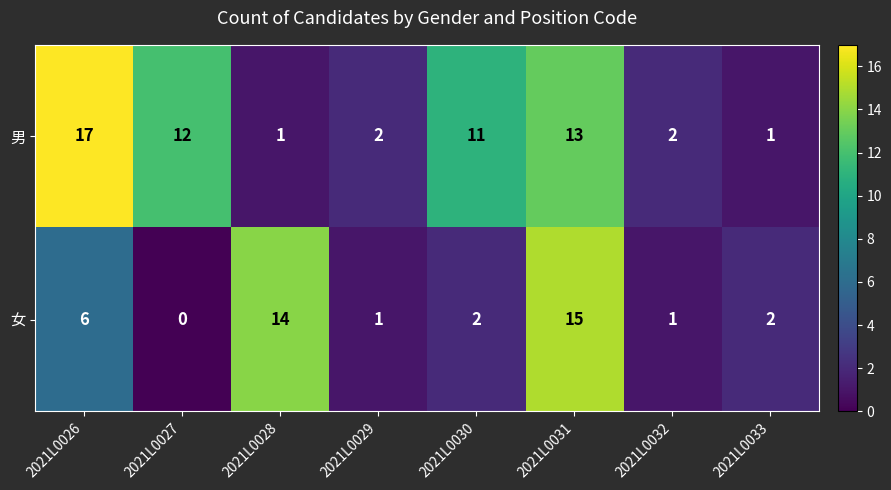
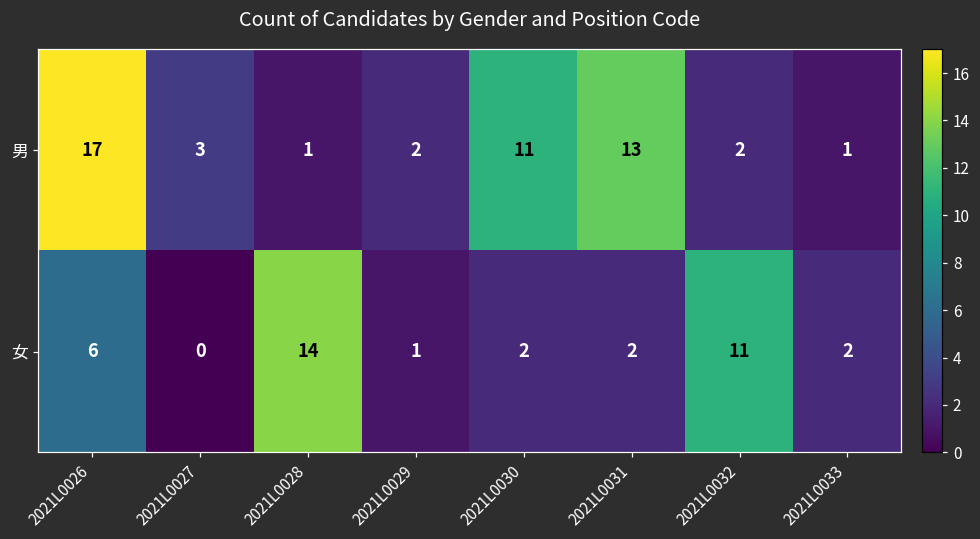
男, 2021L0027: 12 -> 3
女, 2021L0031: 15 -> 2
女, 2021L0032: 1 -> 11
